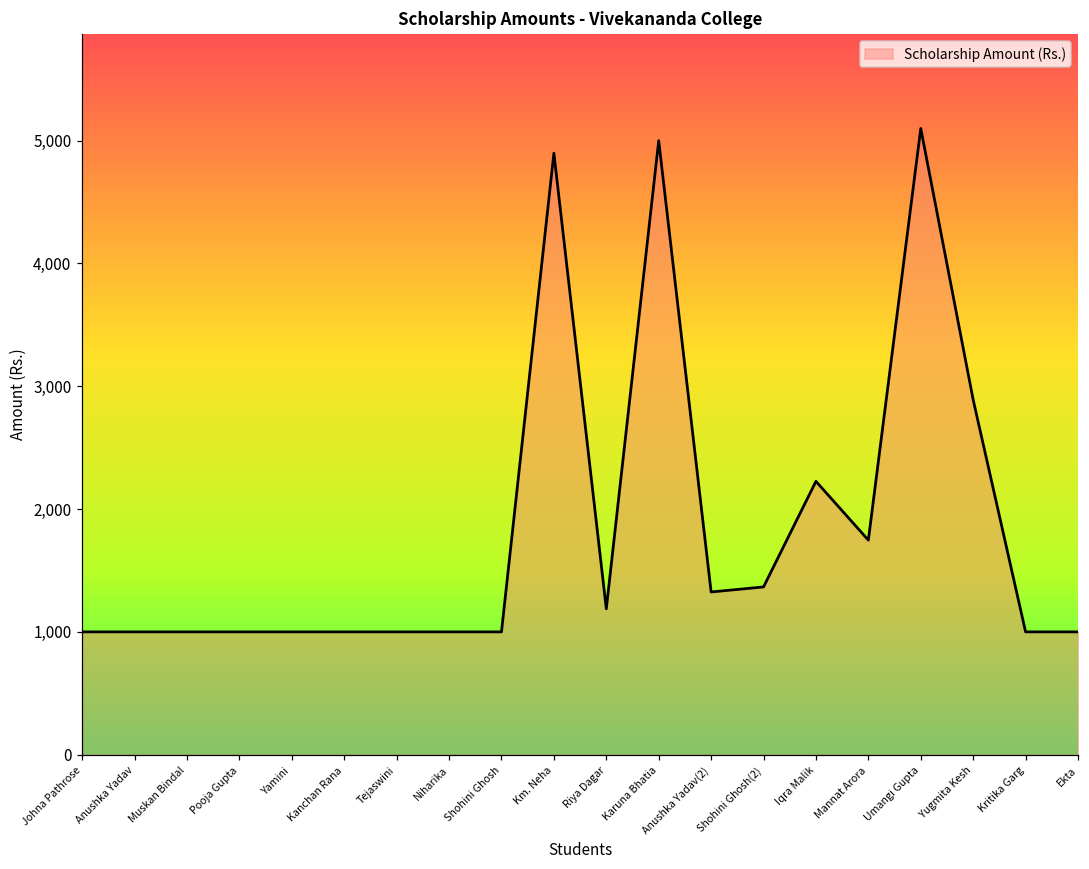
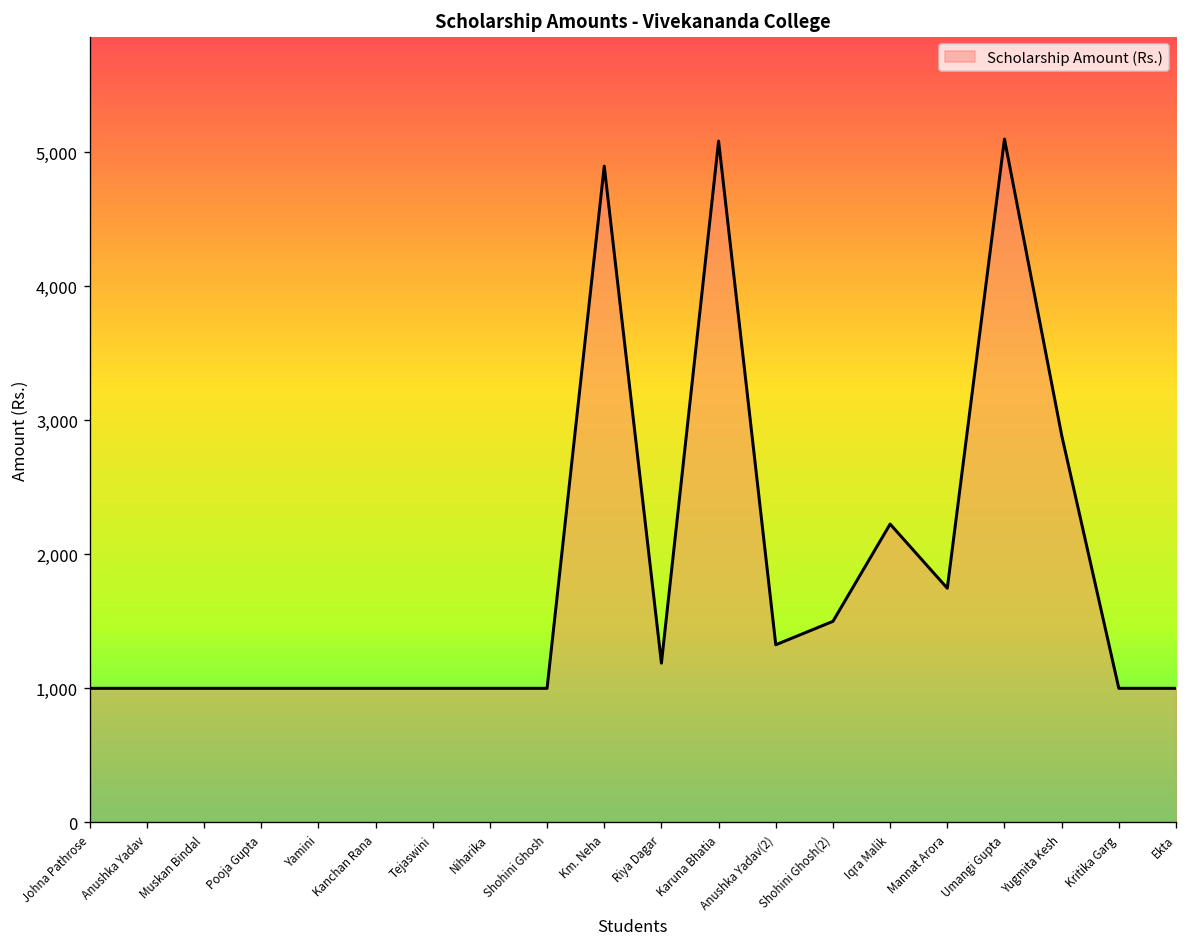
Karuna Bhatia: 5,000 -> 5,090
Shohini Ghosh(2): 1,370 -> 1,500
